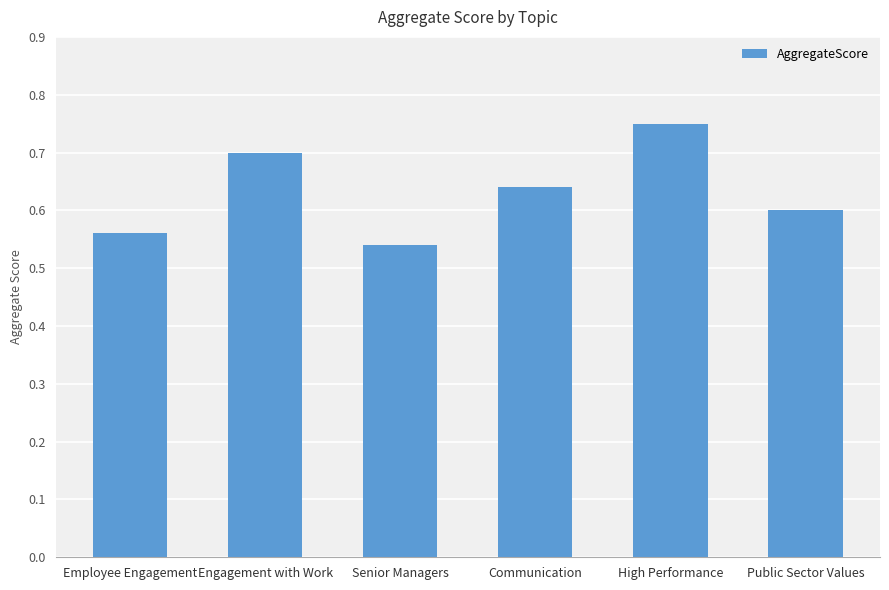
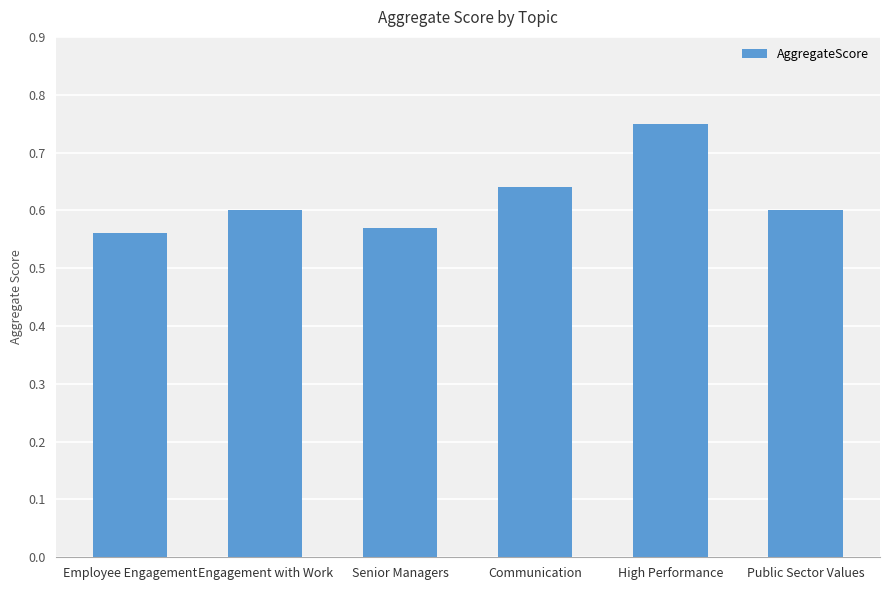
Engagement with Work: 0.7 -> 0.6
Senior Managers: 0.54 -> 0.57
